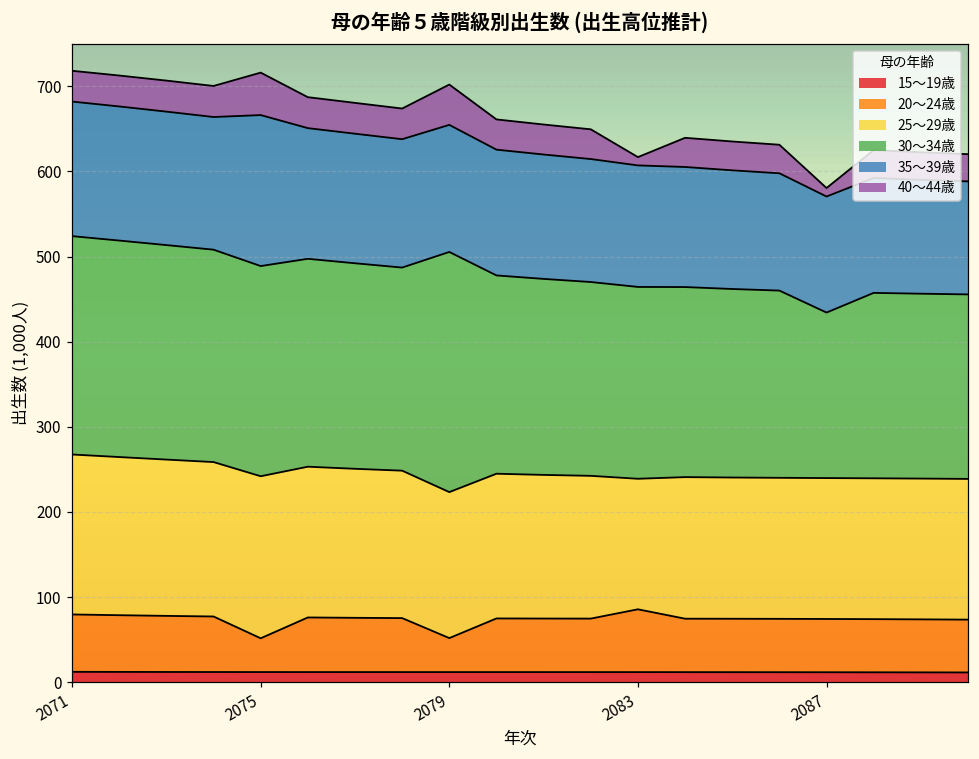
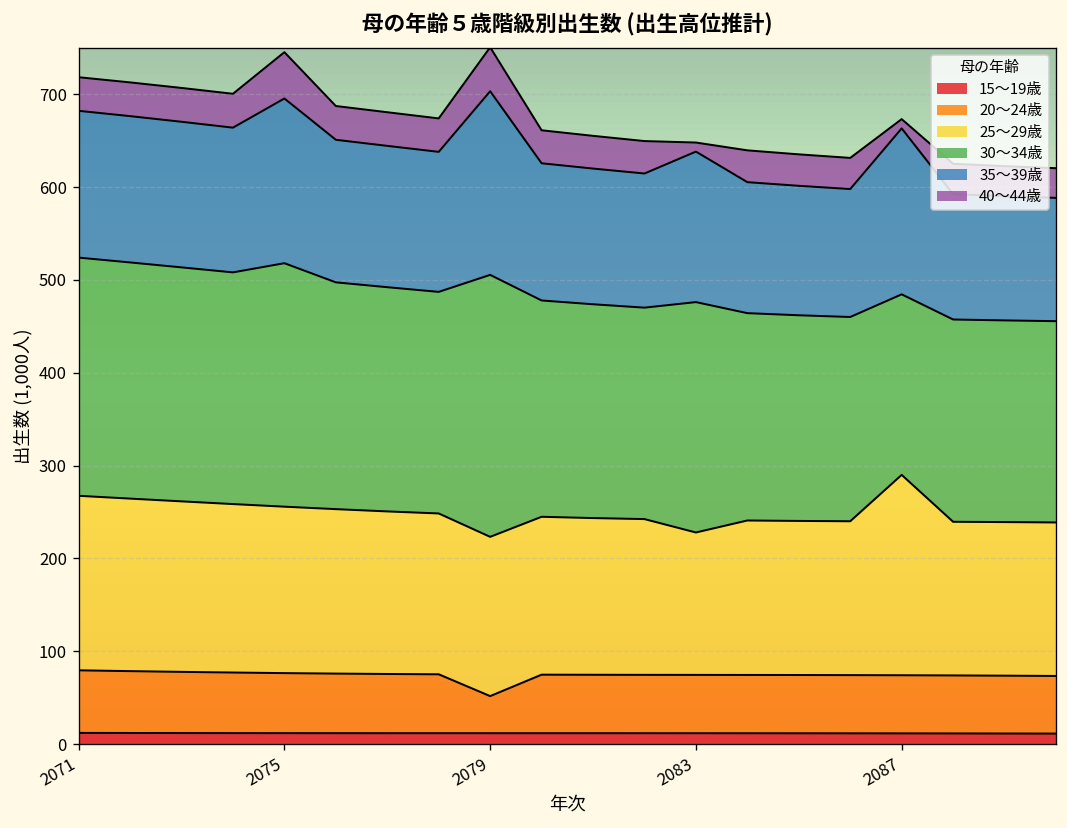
20～24歳, 2075: 40 -> 60
25～29歳, 2075: 190 -> 180
30～34歳, 2075: 250 -> 260
35～39歳, 2079: 150 -> 200
20～24歳, 2083: 70 -> 60
30～34歳, 2083: 230 -> 250
35～39歳, 2083: 140 -> 160
25～29歳, 2087: 170 -> 220
35～39歳, 2087: 140 -> 180
